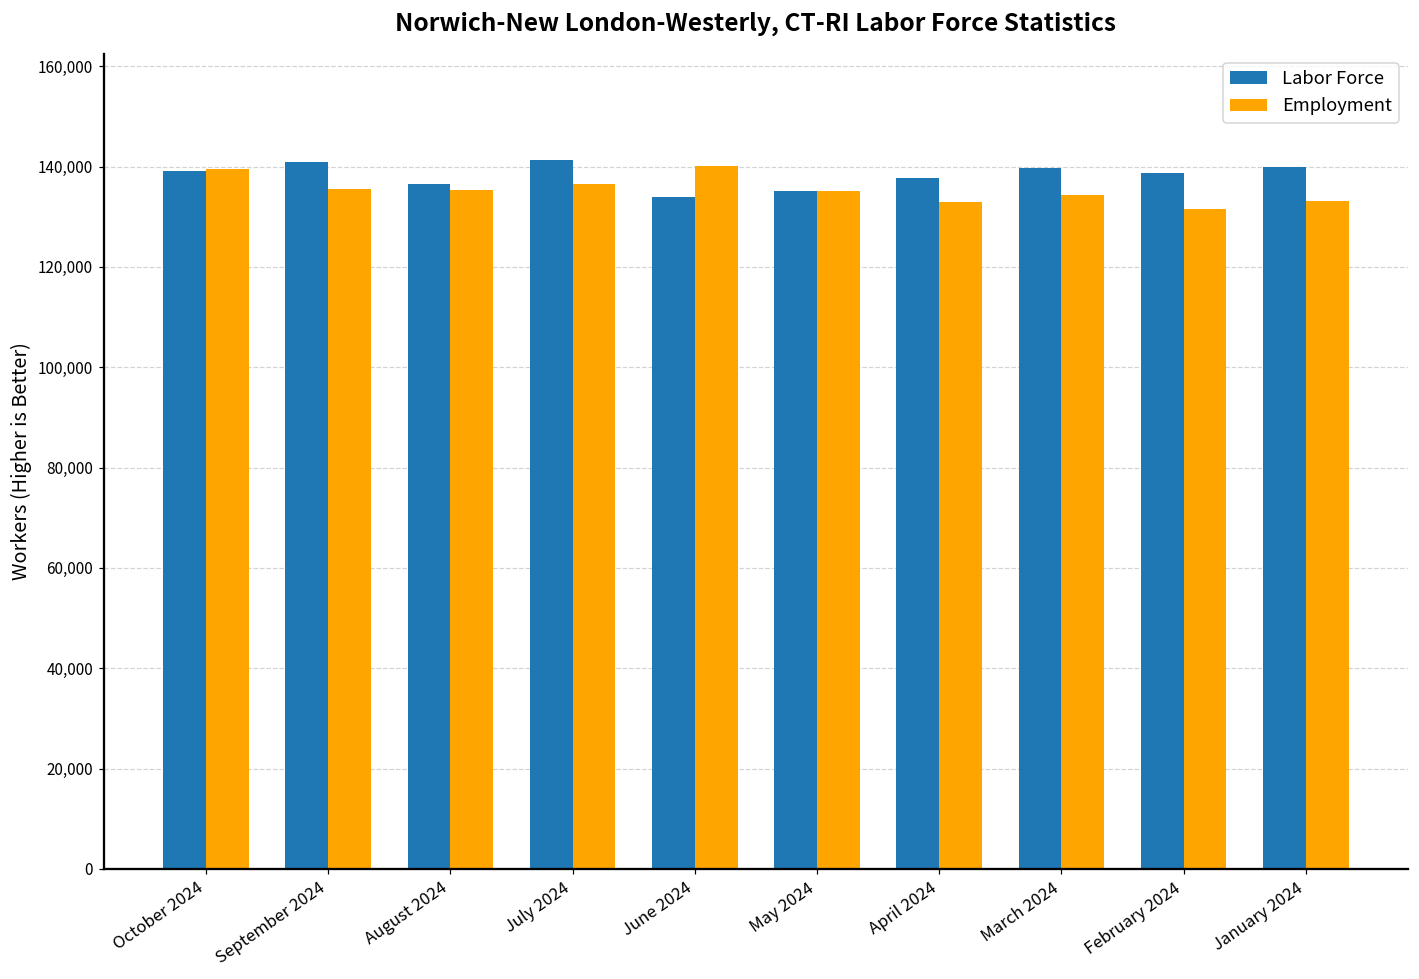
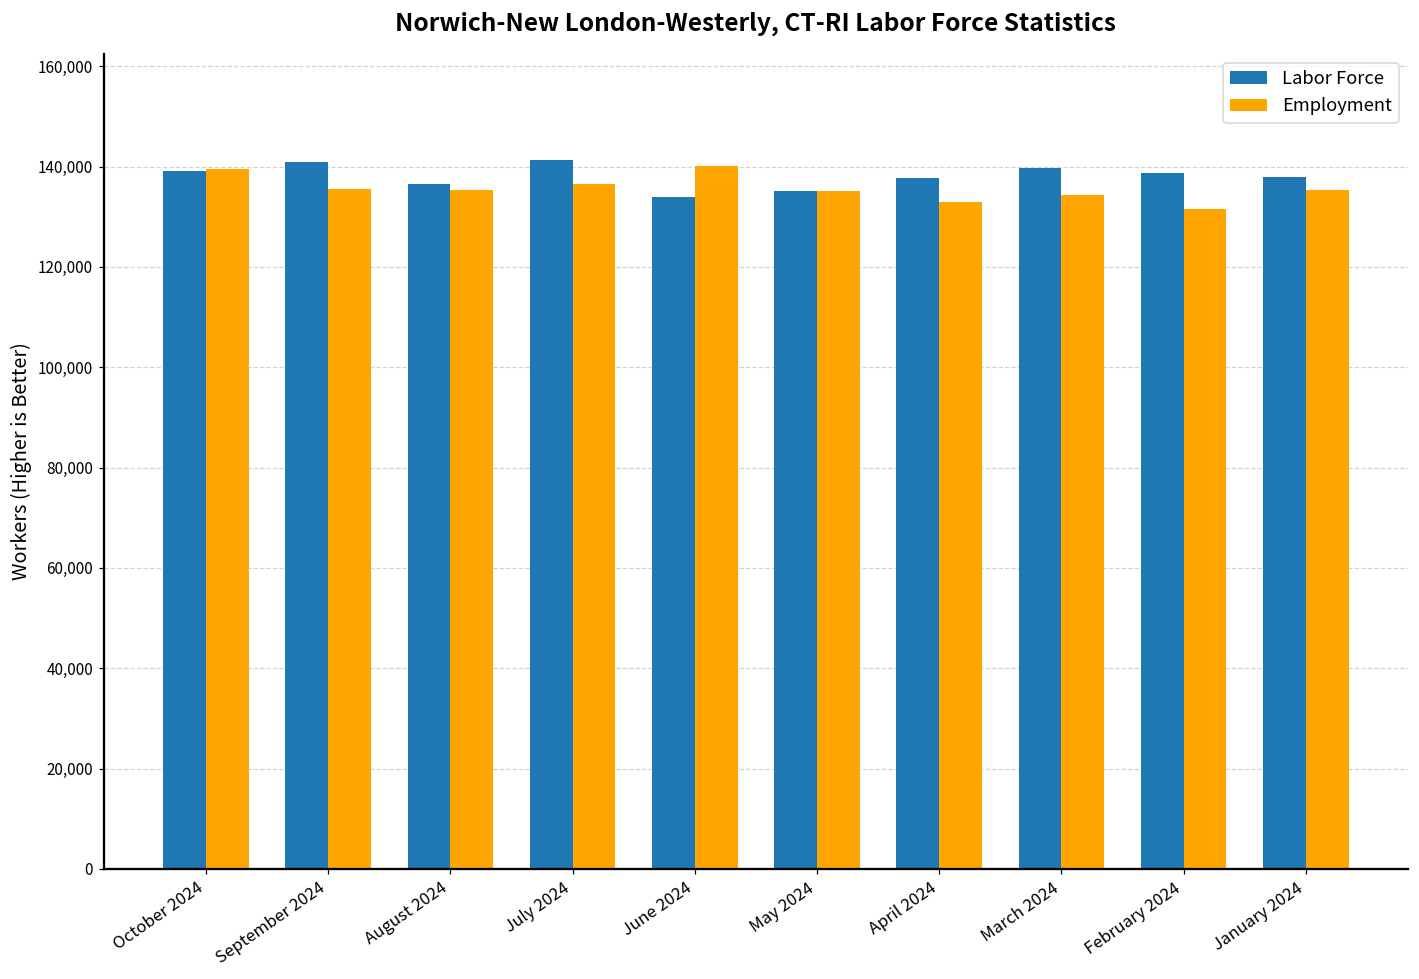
Labor Force, January 2024: 140,000 -> 138,000
Employment, January 2024: 133,000 -> 135,000
